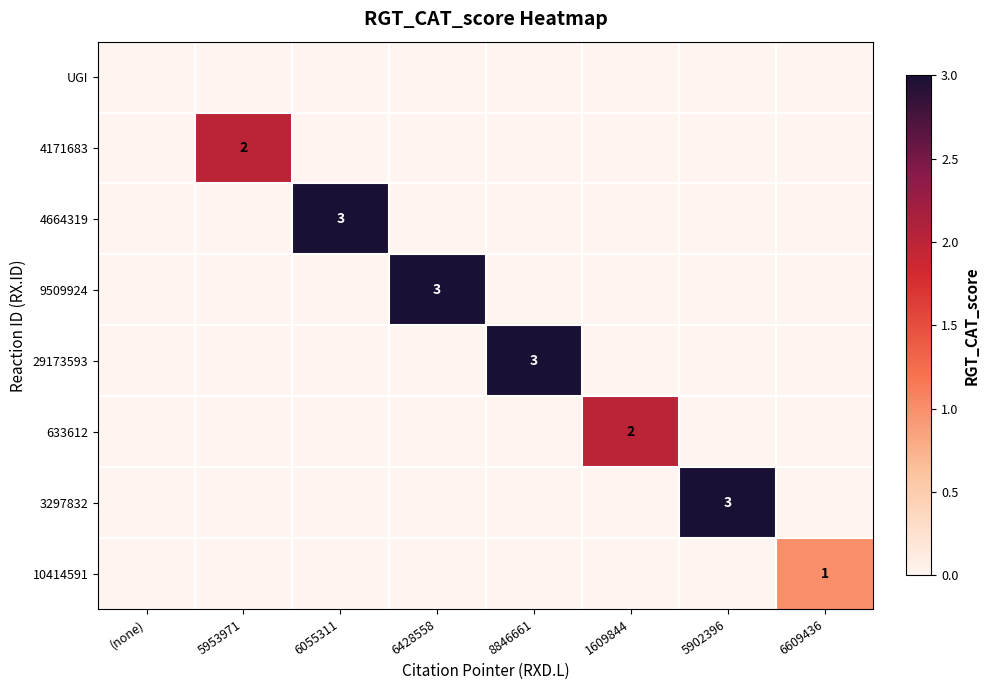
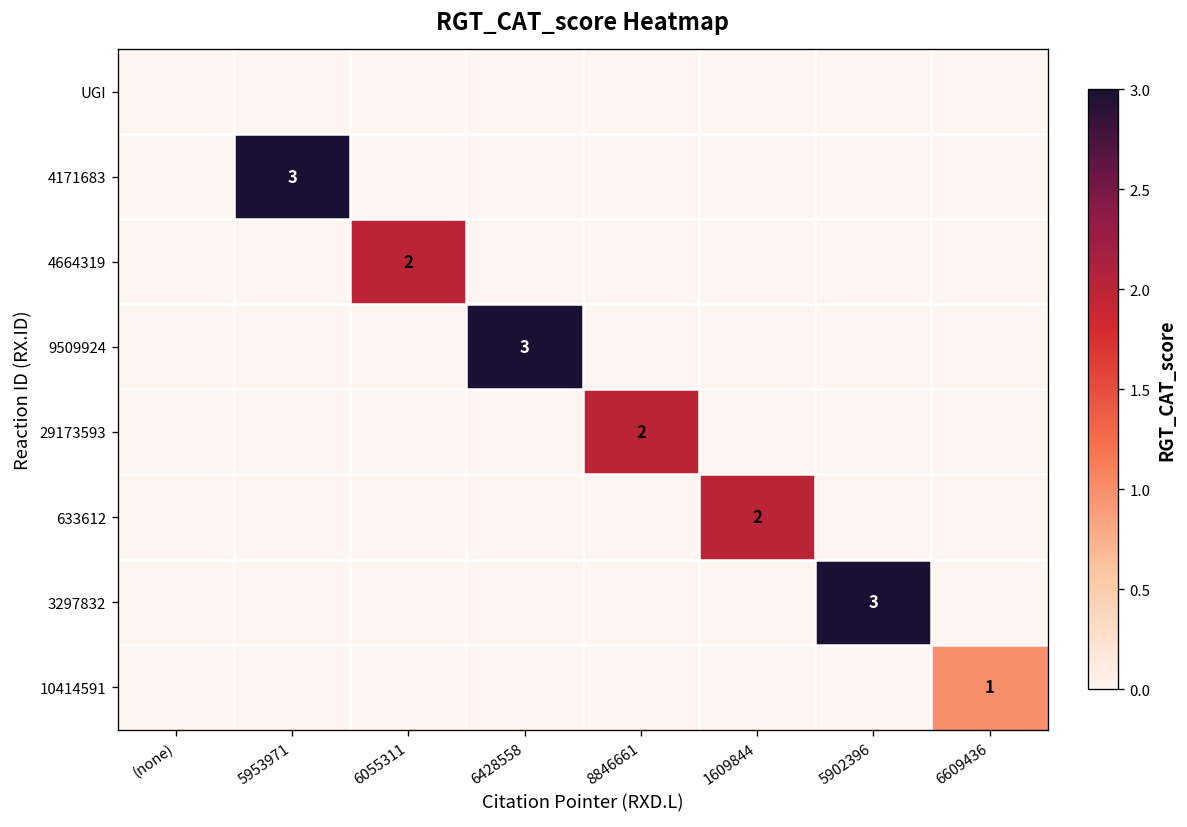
4171683, 5953971: 2 -> 3
4664319, 6055311: 3 -> 2
29173593, 8846661: 3 -> 2
